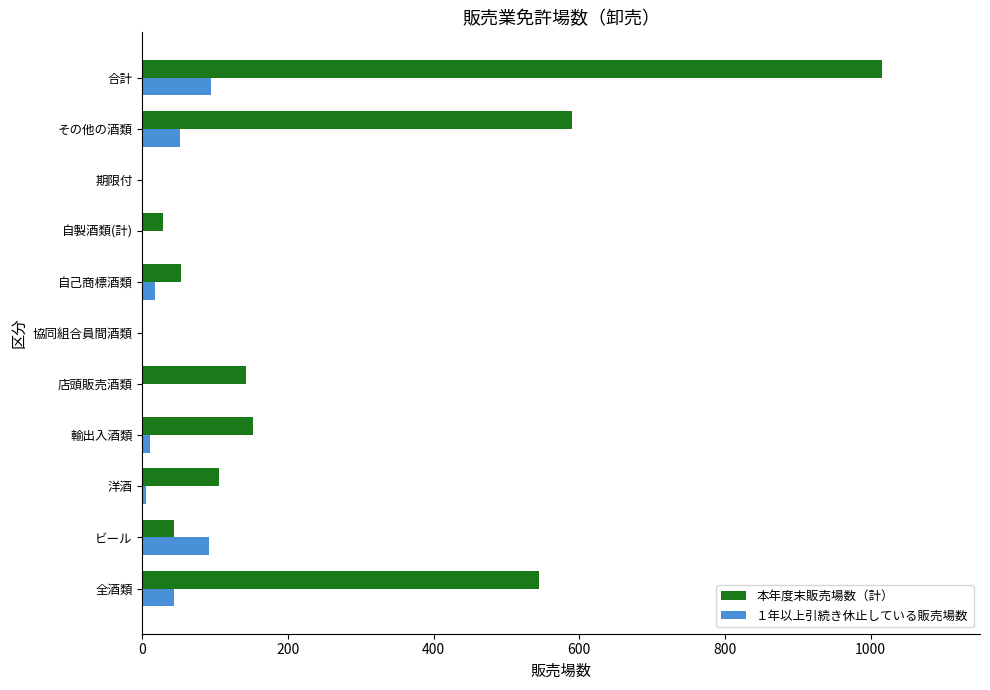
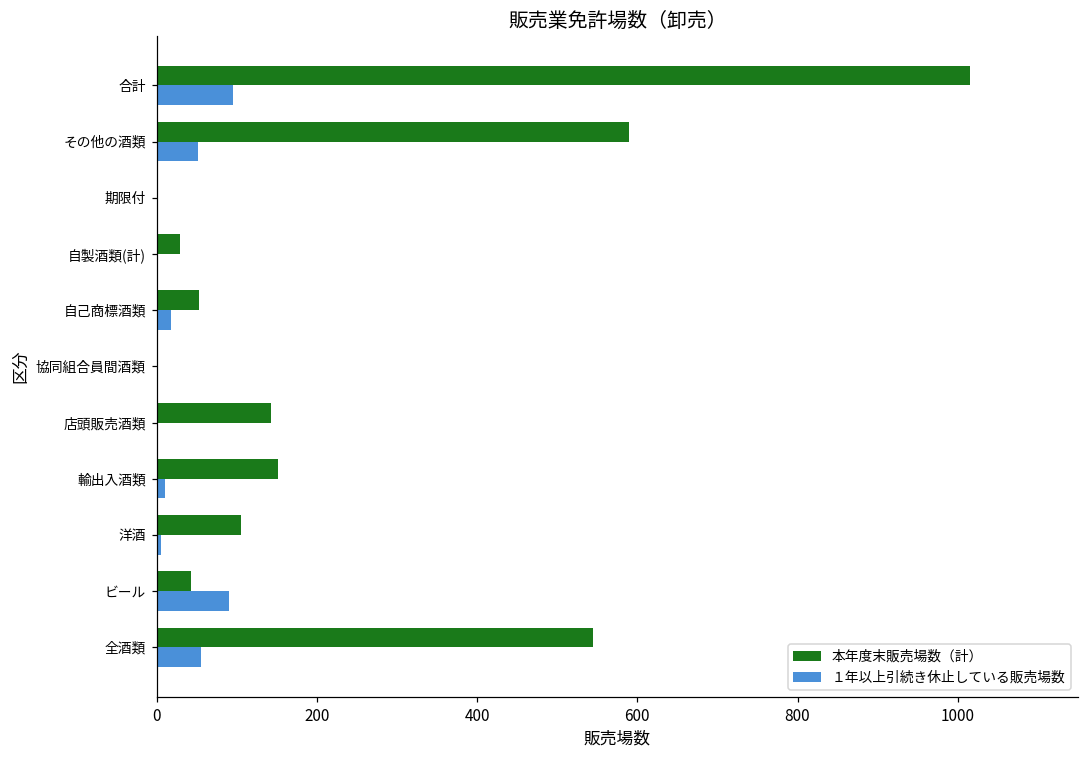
１年以上引続き休止している販売場数, 全酒類: 40 -> 60
